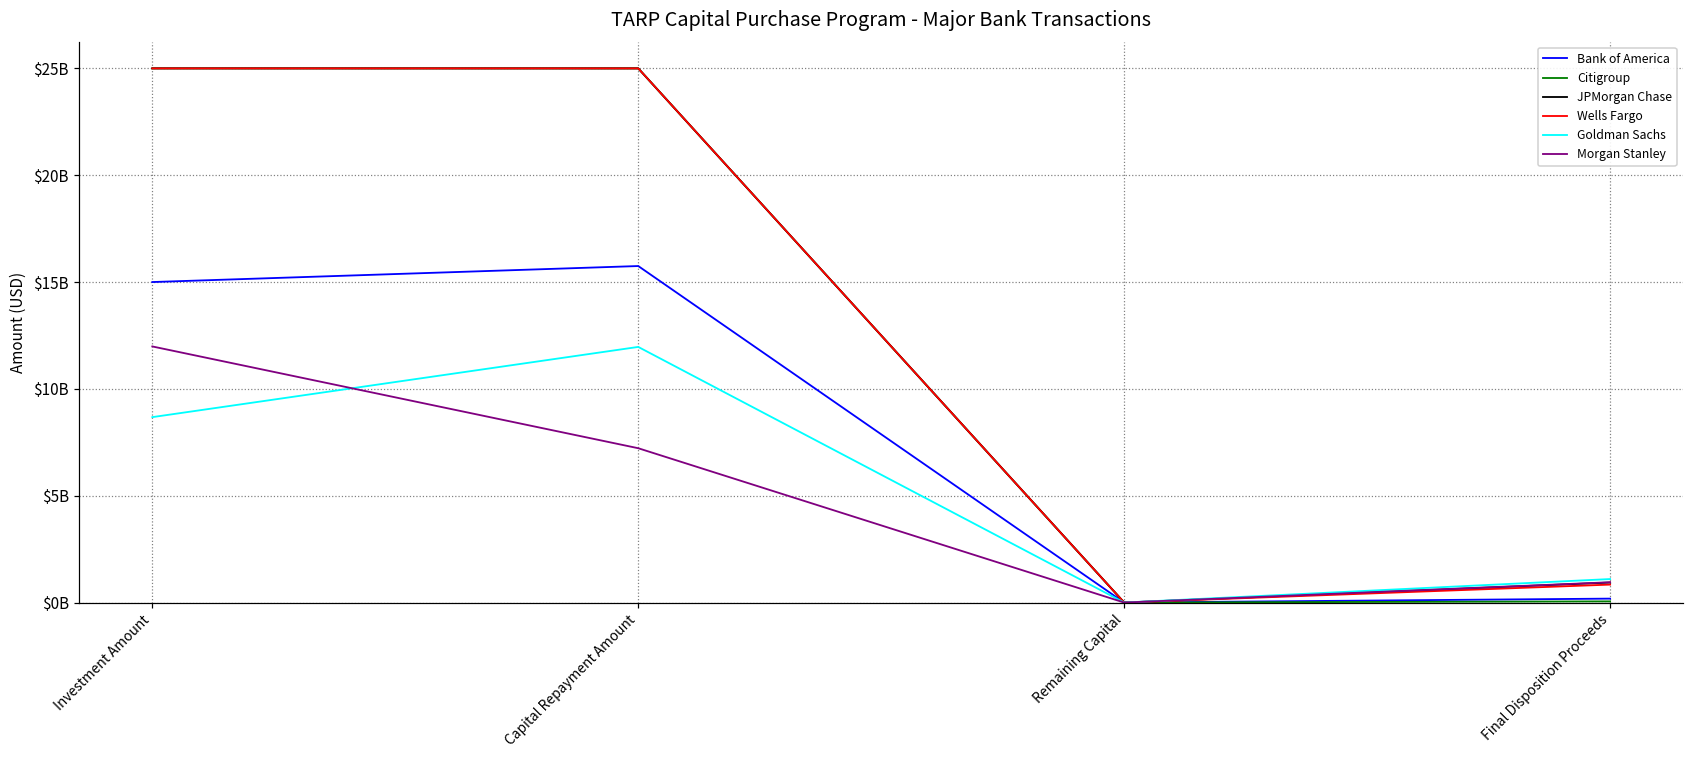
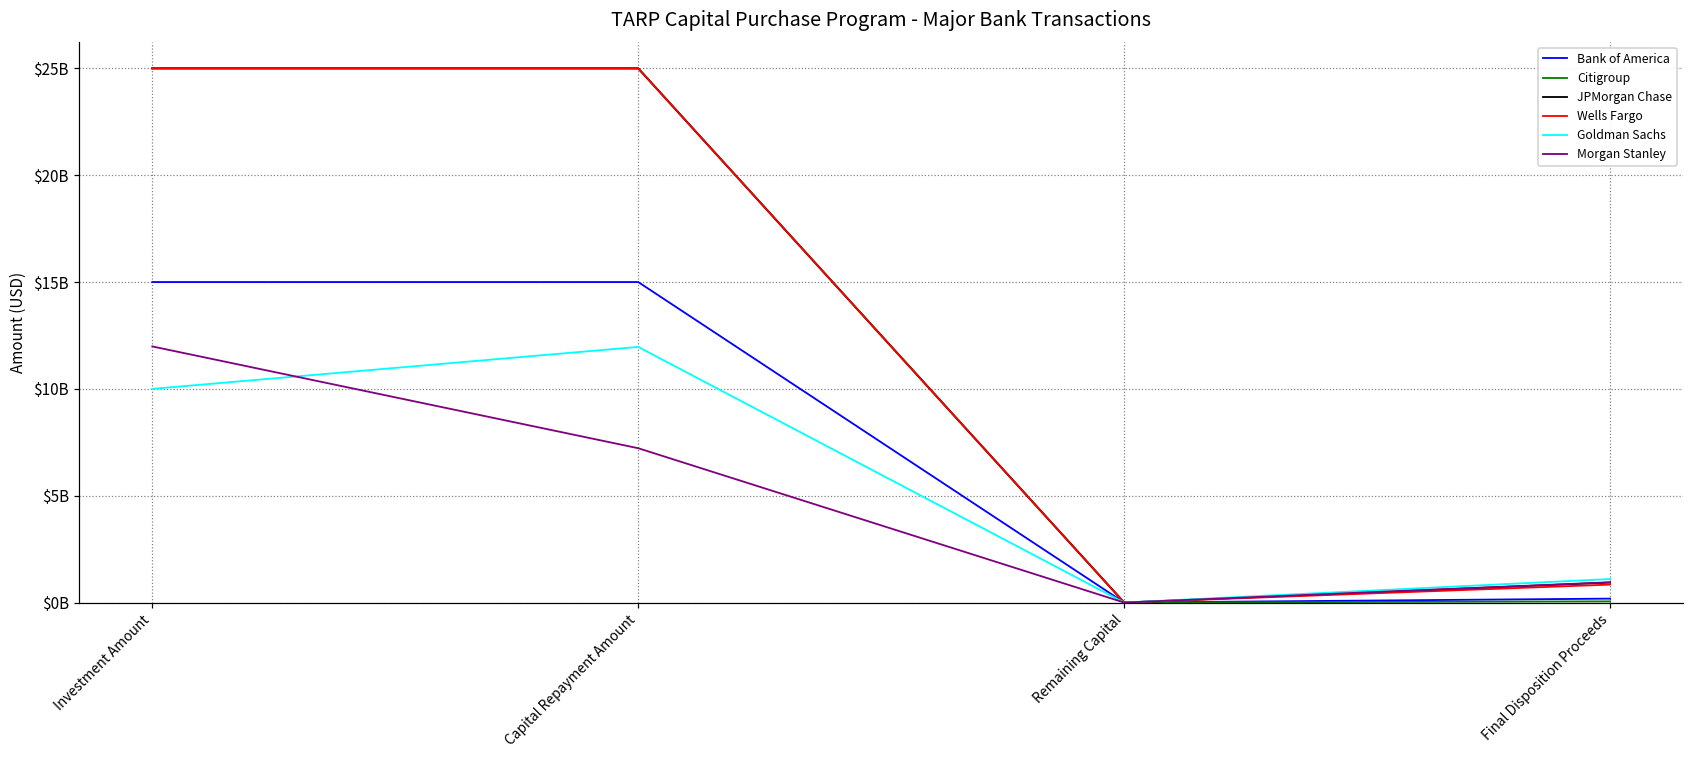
Goldman Sachs, Investment Amount: $8700000000 -> $10000000000
Bank of America, Capital Repayment Amount: $15700000000 -> $15000000000
